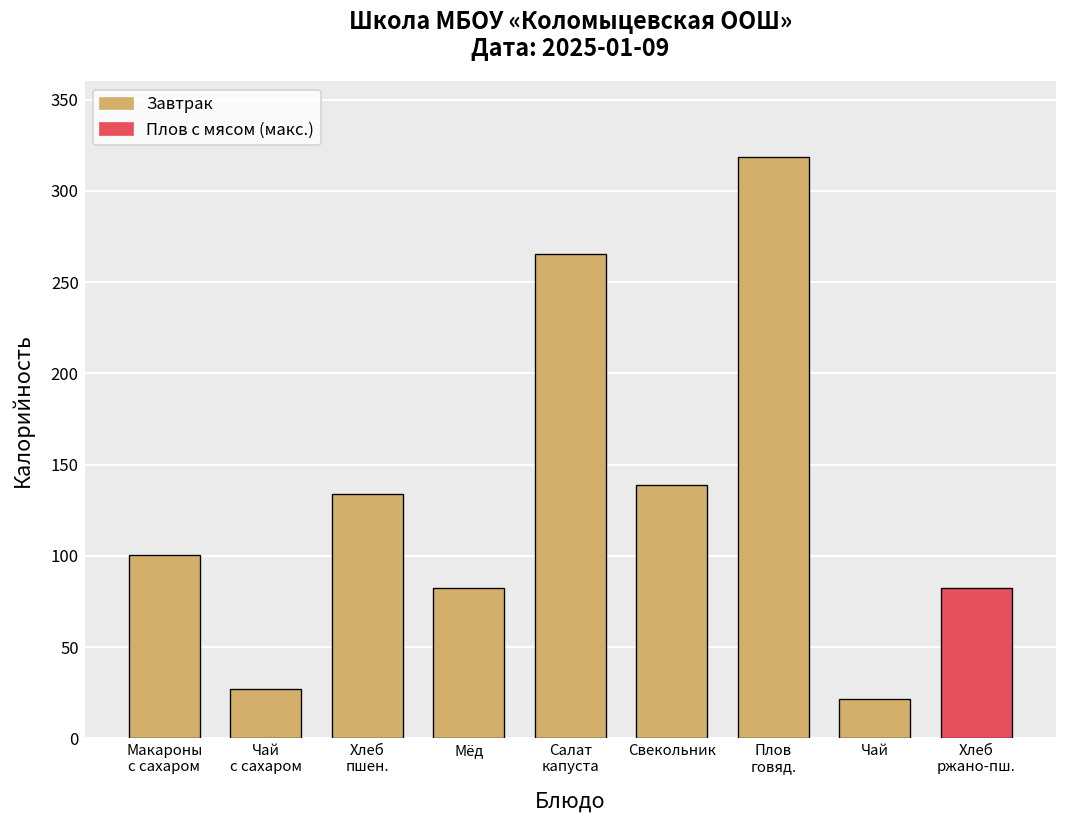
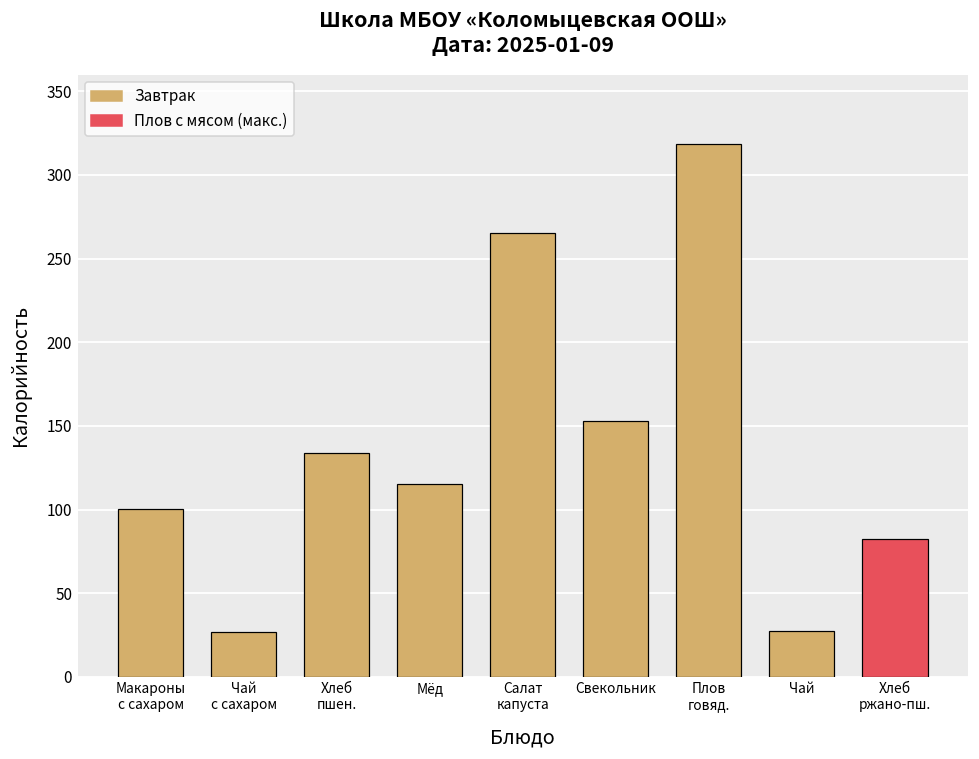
Мёд: 83 -> 115
Свекольник: 139 -> 153
Чай: 22 -> 28
